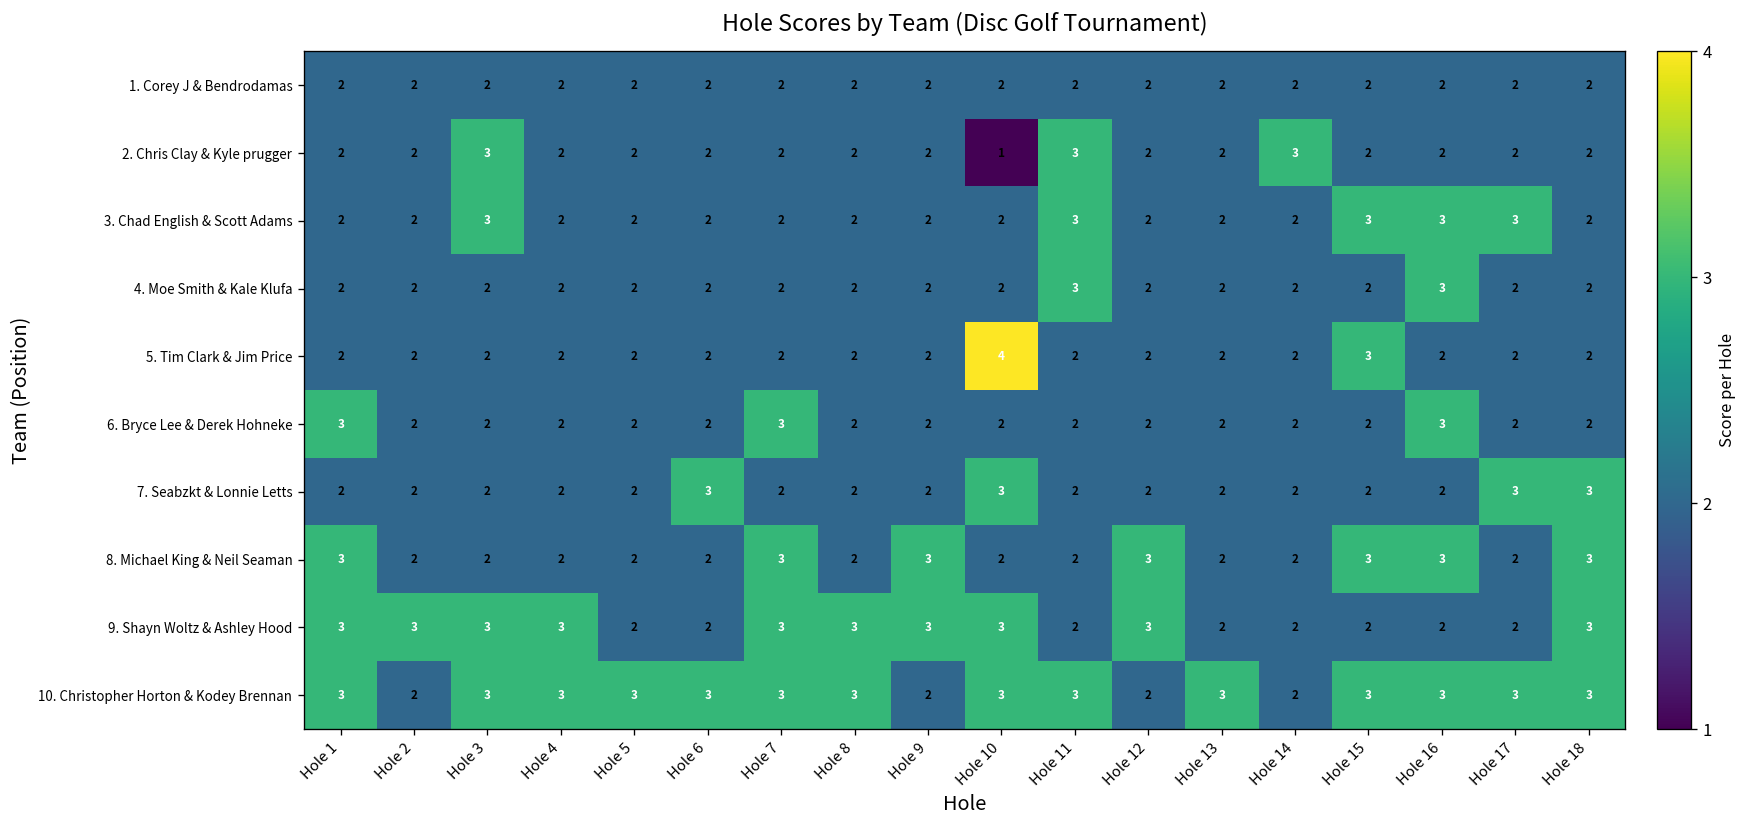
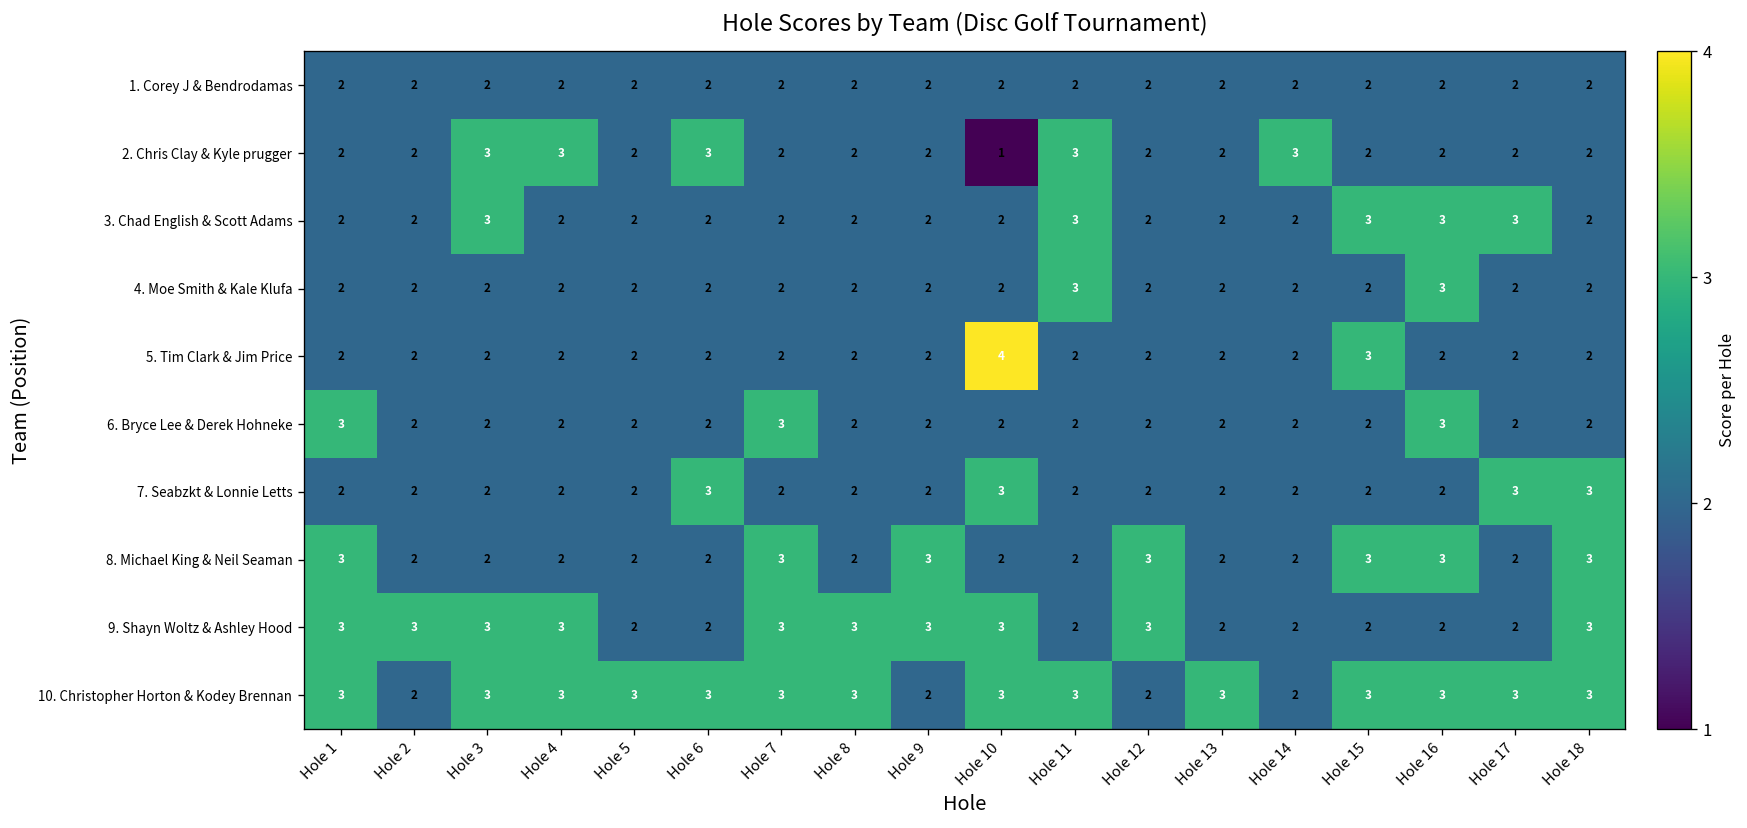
2. Chris Clay & Kyle prugger, Hole 4: 2 -> 3
2. Chris Clay & Kyle prugger, Hole 6: 2 -> 3
